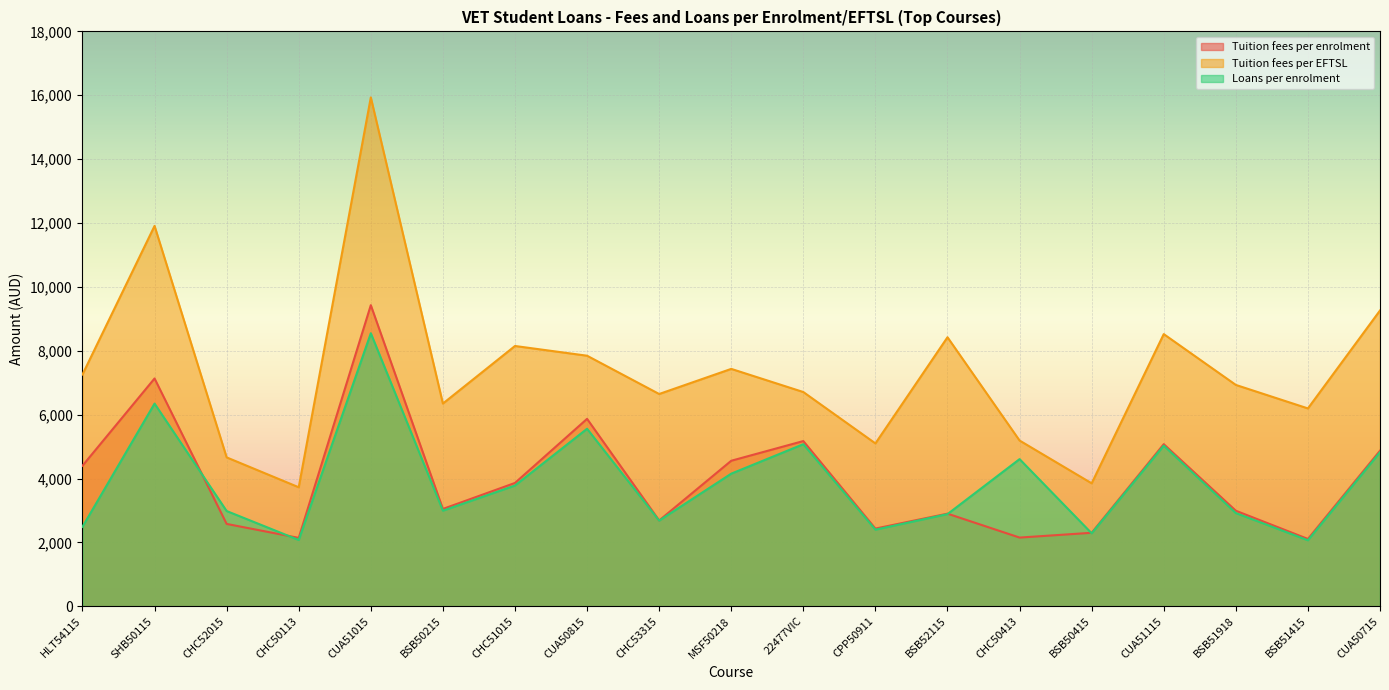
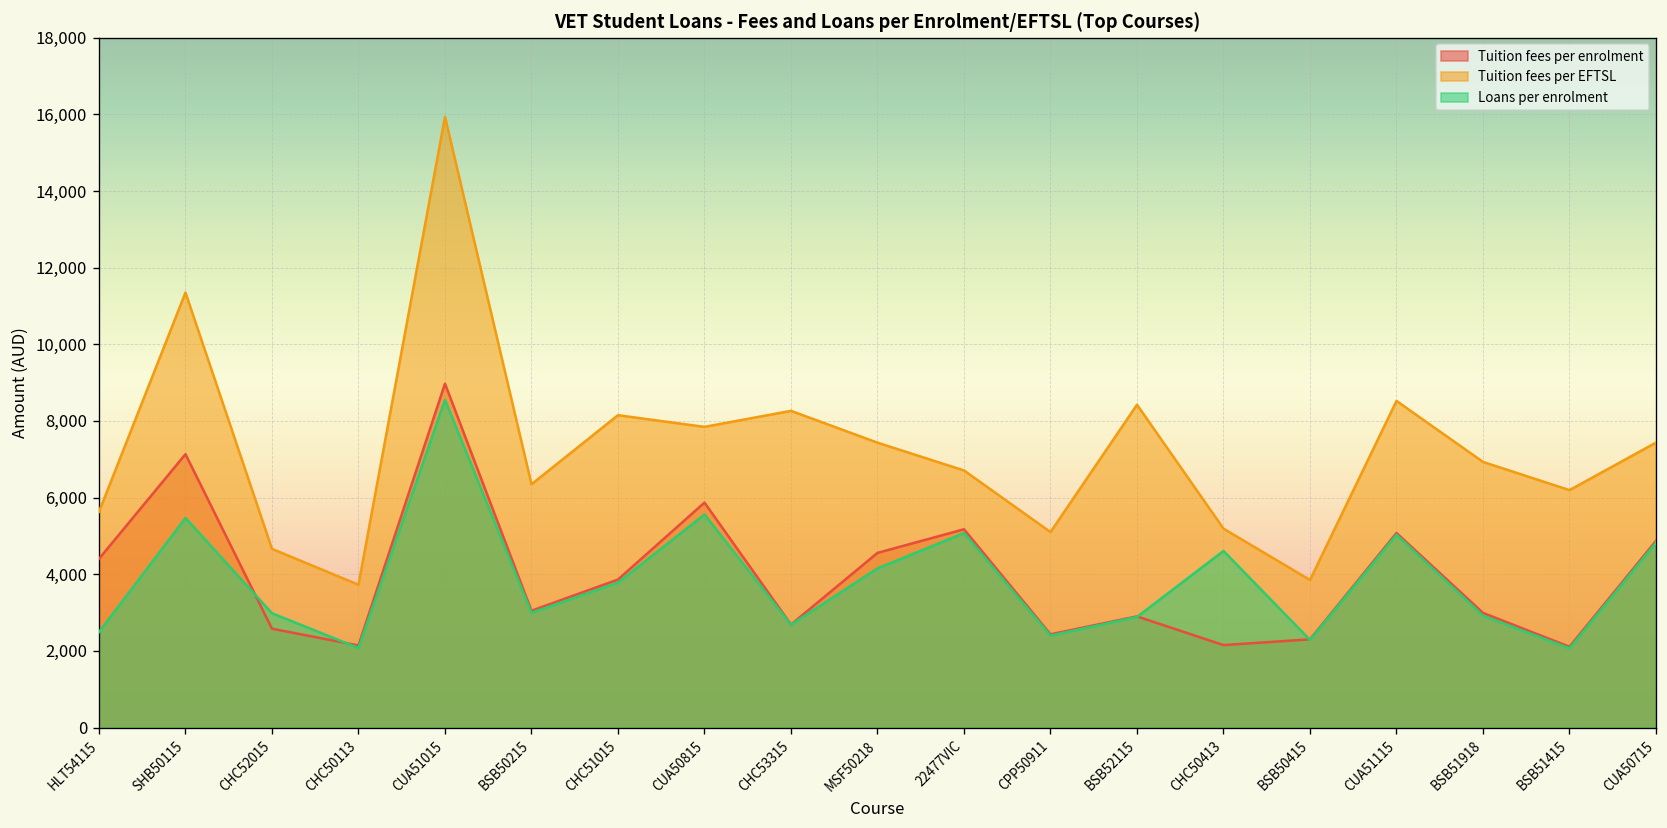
Tuition fees per EFTSL, HLT54115: 7,300 -> 5,600
Tuition fees per EFTSL, SHB50115: 11,900 -> 11,300
Loans per enrolment, SHB50115: 6,300 -> 5,500
Tuition fees per enrolment, CUA51015: 9,400 -> 9,000
Tuition fees per EFTSL, CHC53315: 6,600 -> 8,300
Tuition fees per EFTSL, CUA50715: 9,300 -> 7,400
